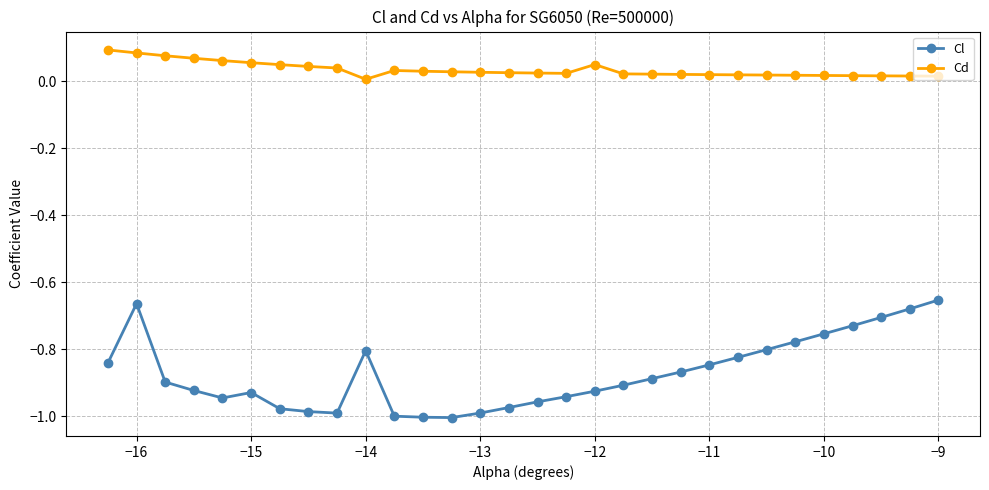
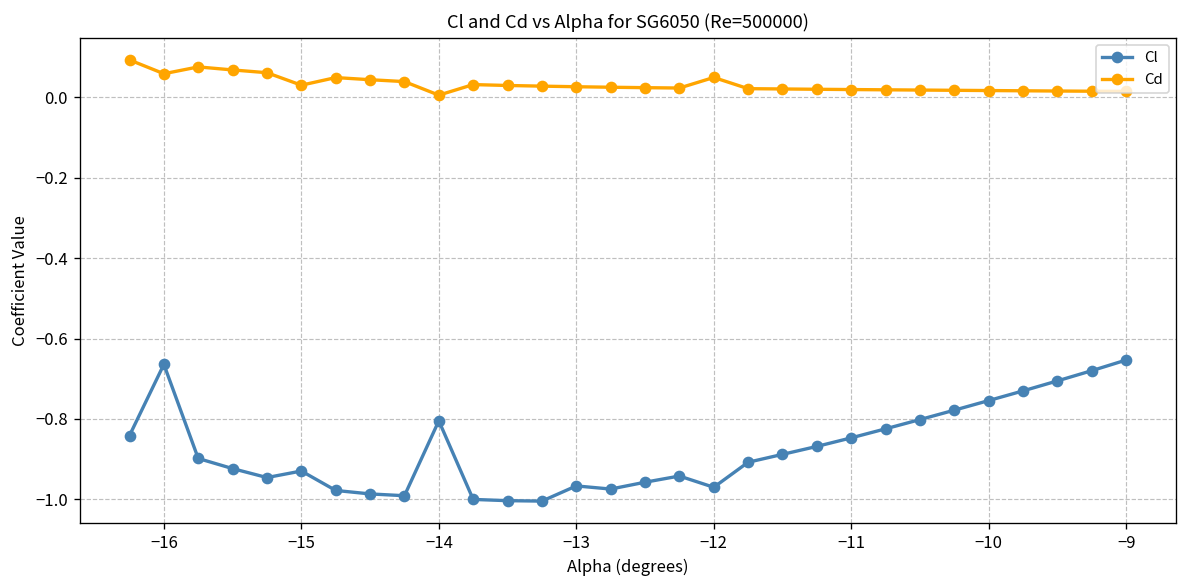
Cd, −16: 0.08 -> 0.06
Cd, −15: 0.06 -> 0.03
Cl, −13: -0.99 -> -0.97
Cl, −12: -0.93 -> -0.97
